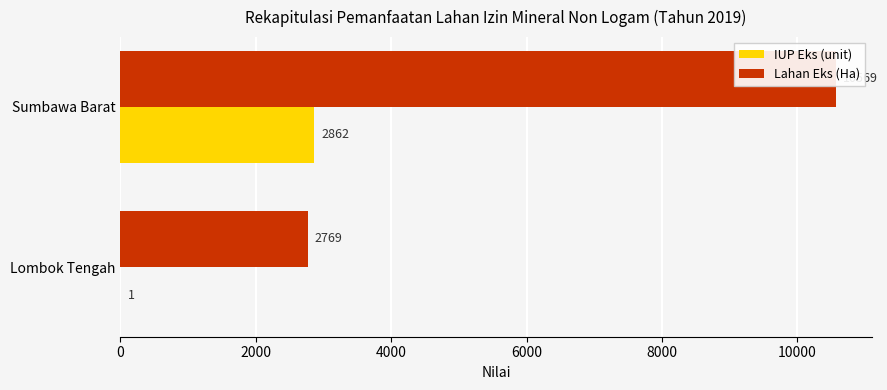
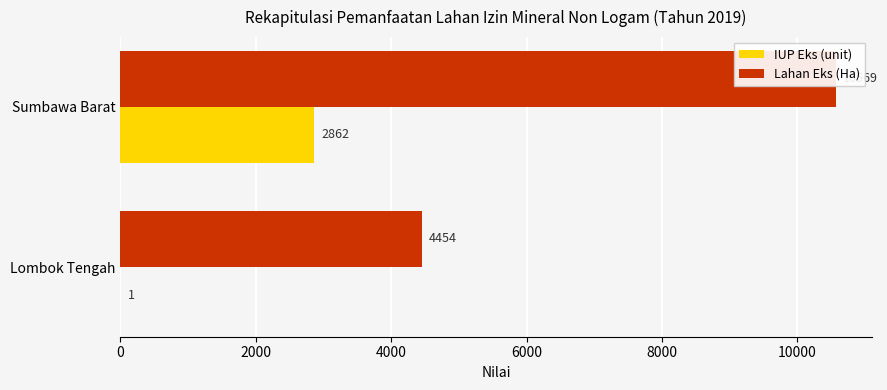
Lahan Eks (Ha), Lombok Tengah: 2769 -> 4454
